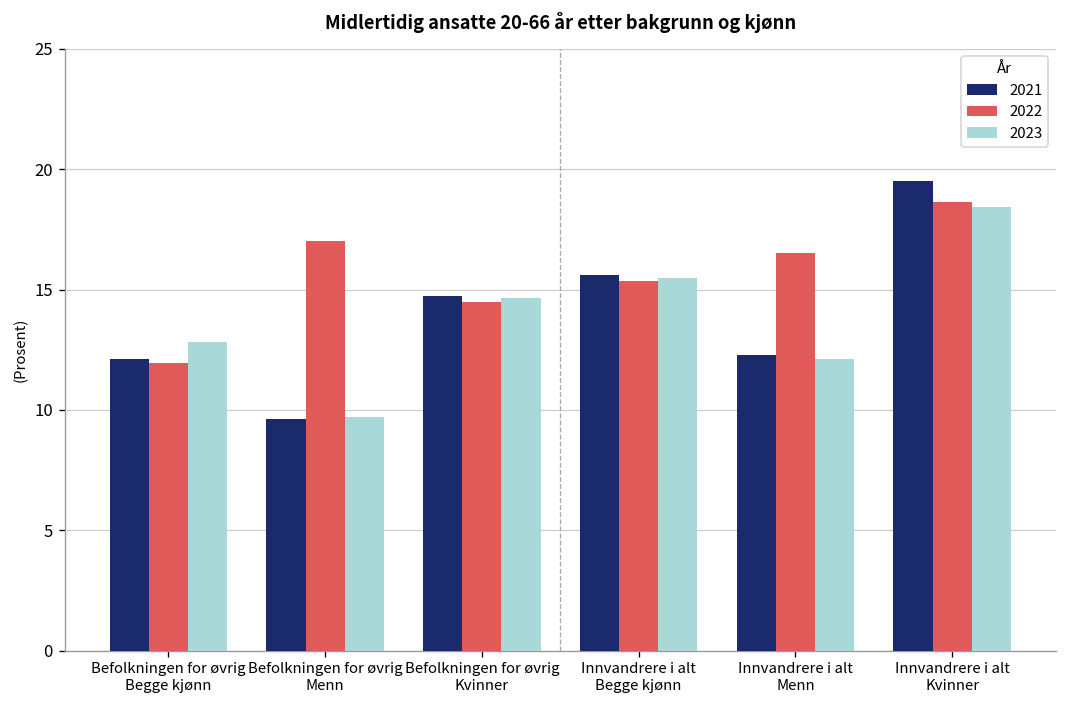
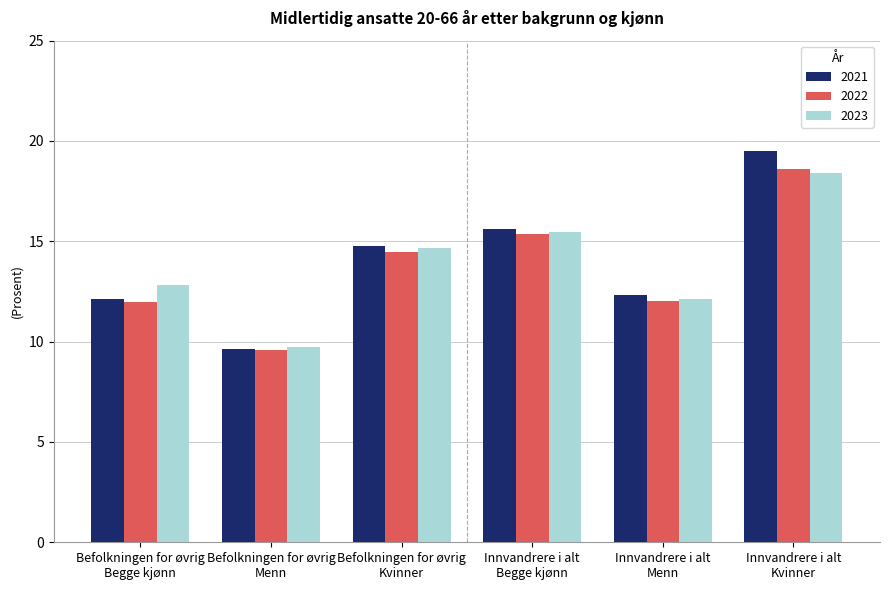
2022, Befolkningen for øvrig Menn: 17.0 -> 9.6
2022, Innvandrere i alt Menn: 16.5 -> 12.0
